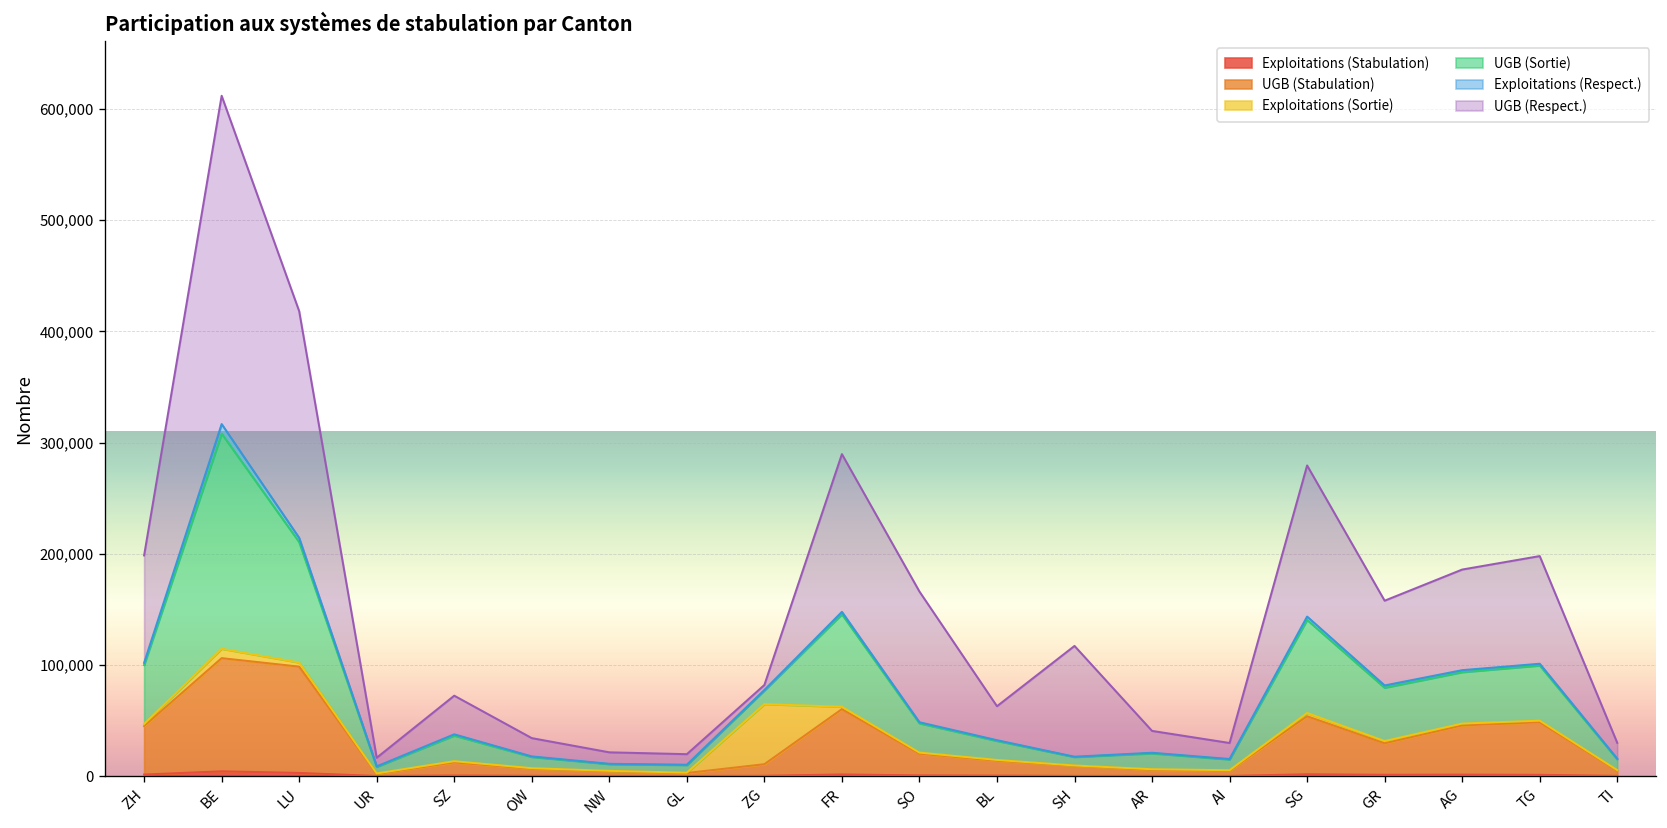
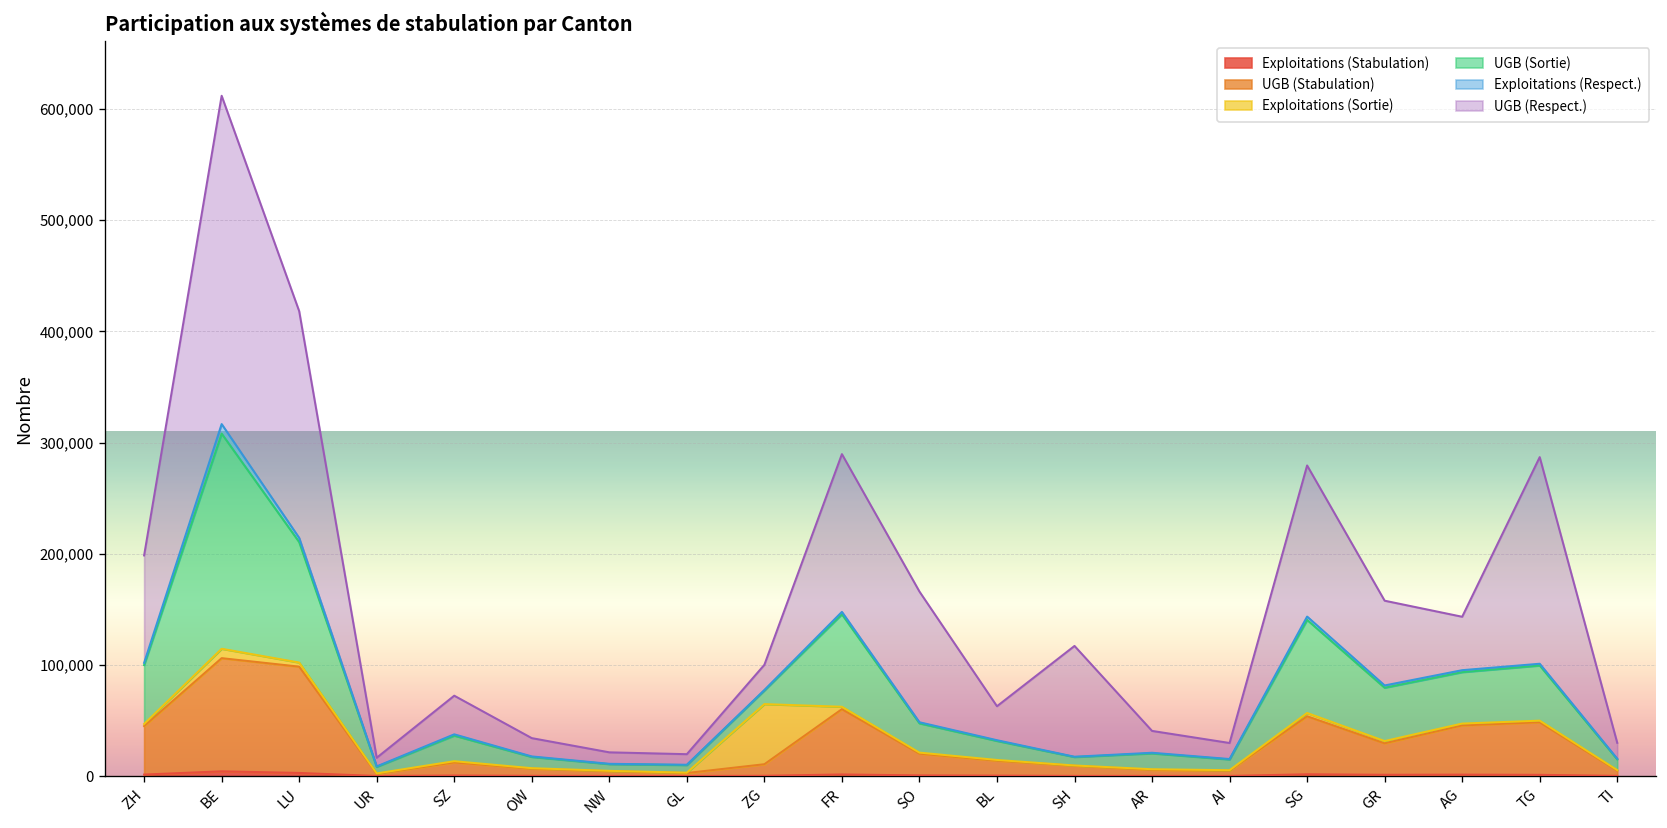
UGB (Respect.), ZG: 0 -> 20,000
UGB (Respect.), AG: 90,000 -> 50,000
UGB (Respect.), TG: 100,000 -> 190,000
